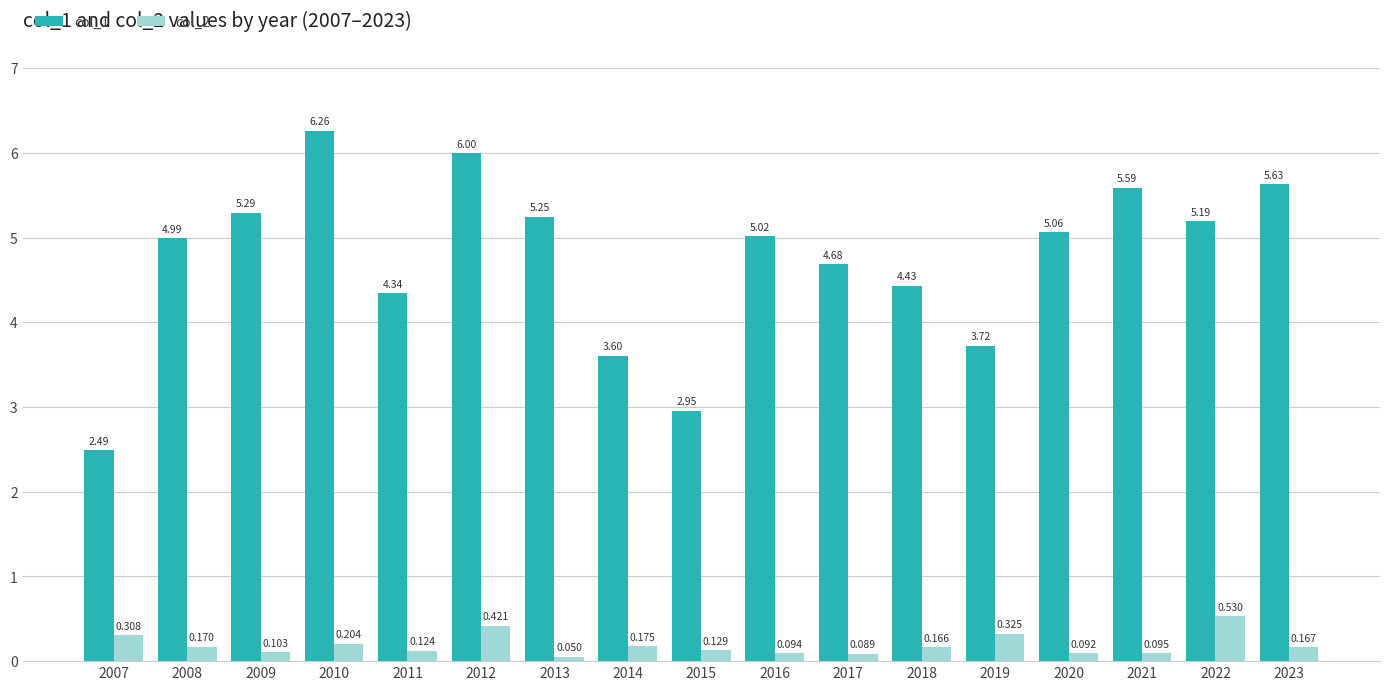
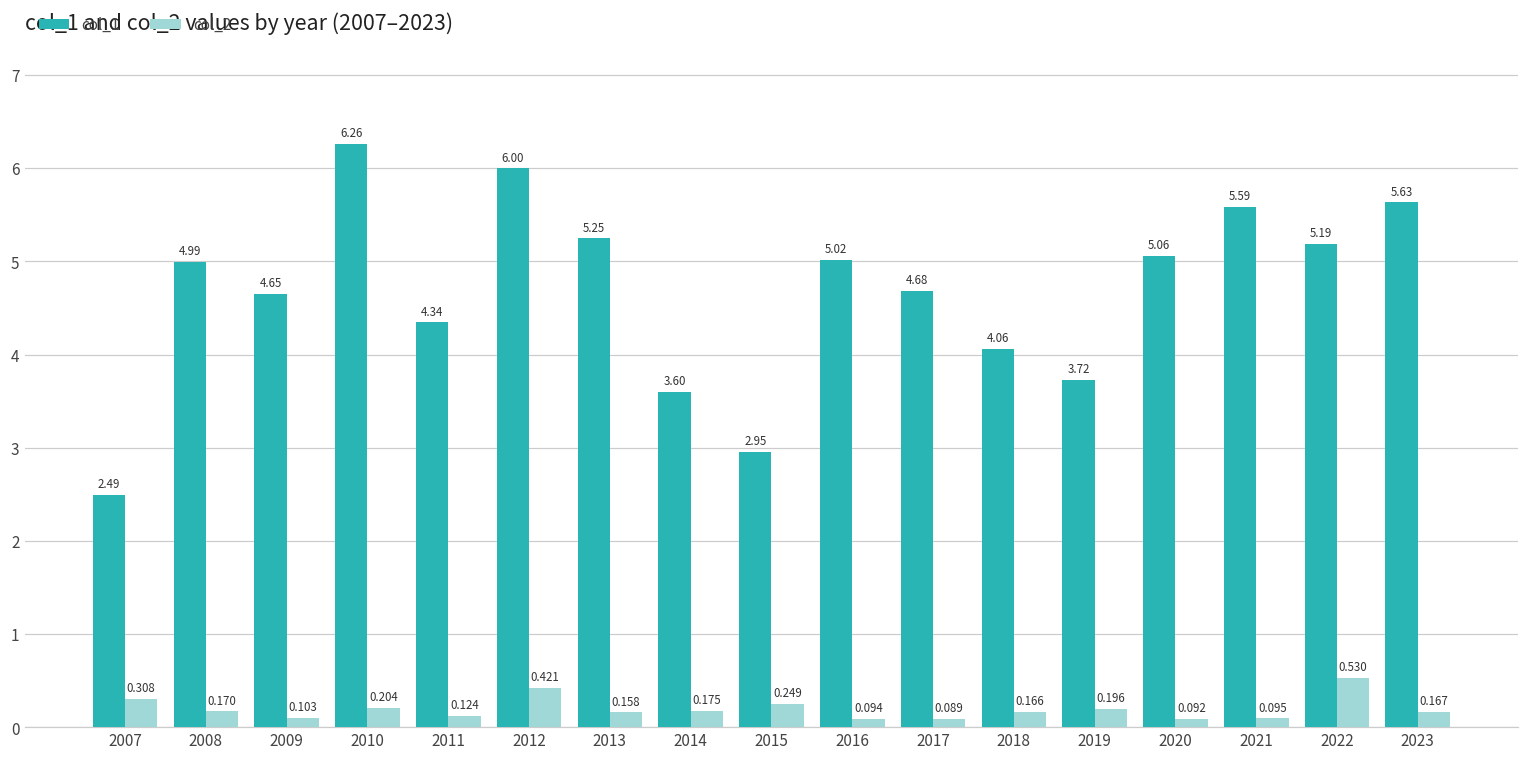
col_1, 2009: 5.29 -> 4.65
col_2, 2013: 0.050 -> 0.158
col_2, 2015: 0.129 -> 0.249
col_1, 2018: 4.43 -> 4.06
col_2, 2019: 0.325 -> 0.196
